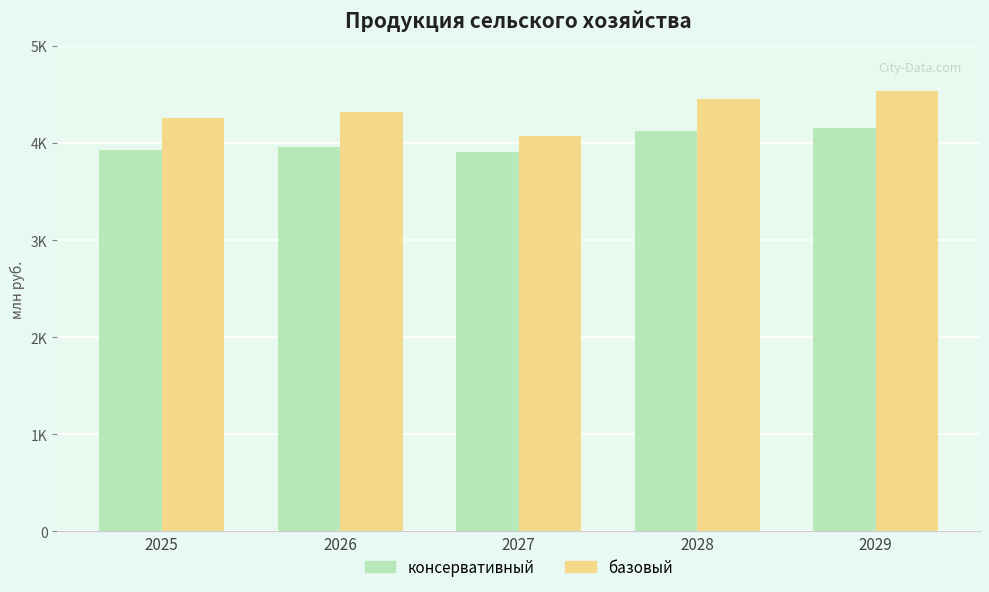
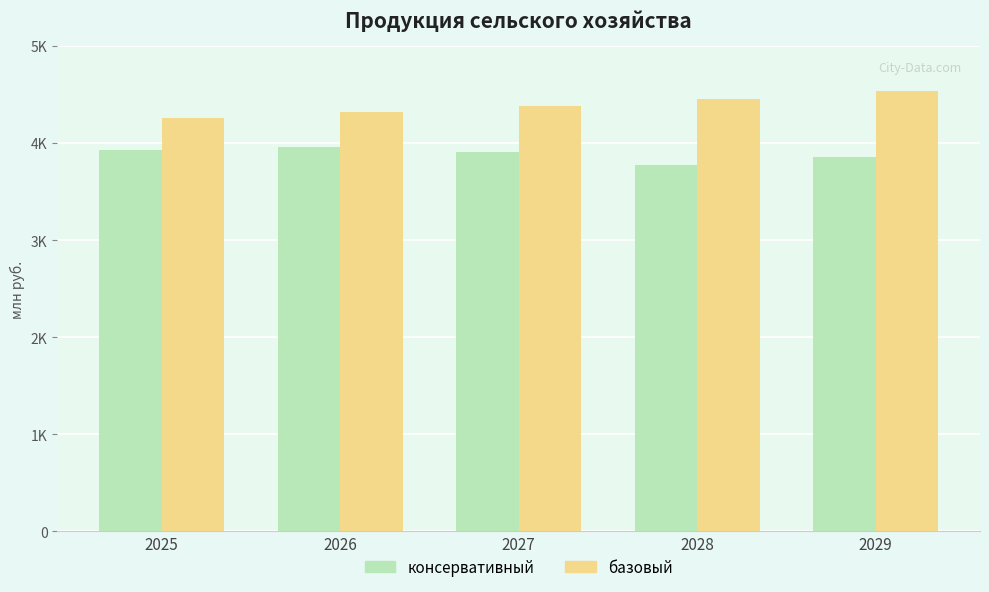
базовый, 2027: 4100 -> 4400
консервативный, 2028: 4100 -> 3800
консервативный, 2029: 4200 -> 3900
